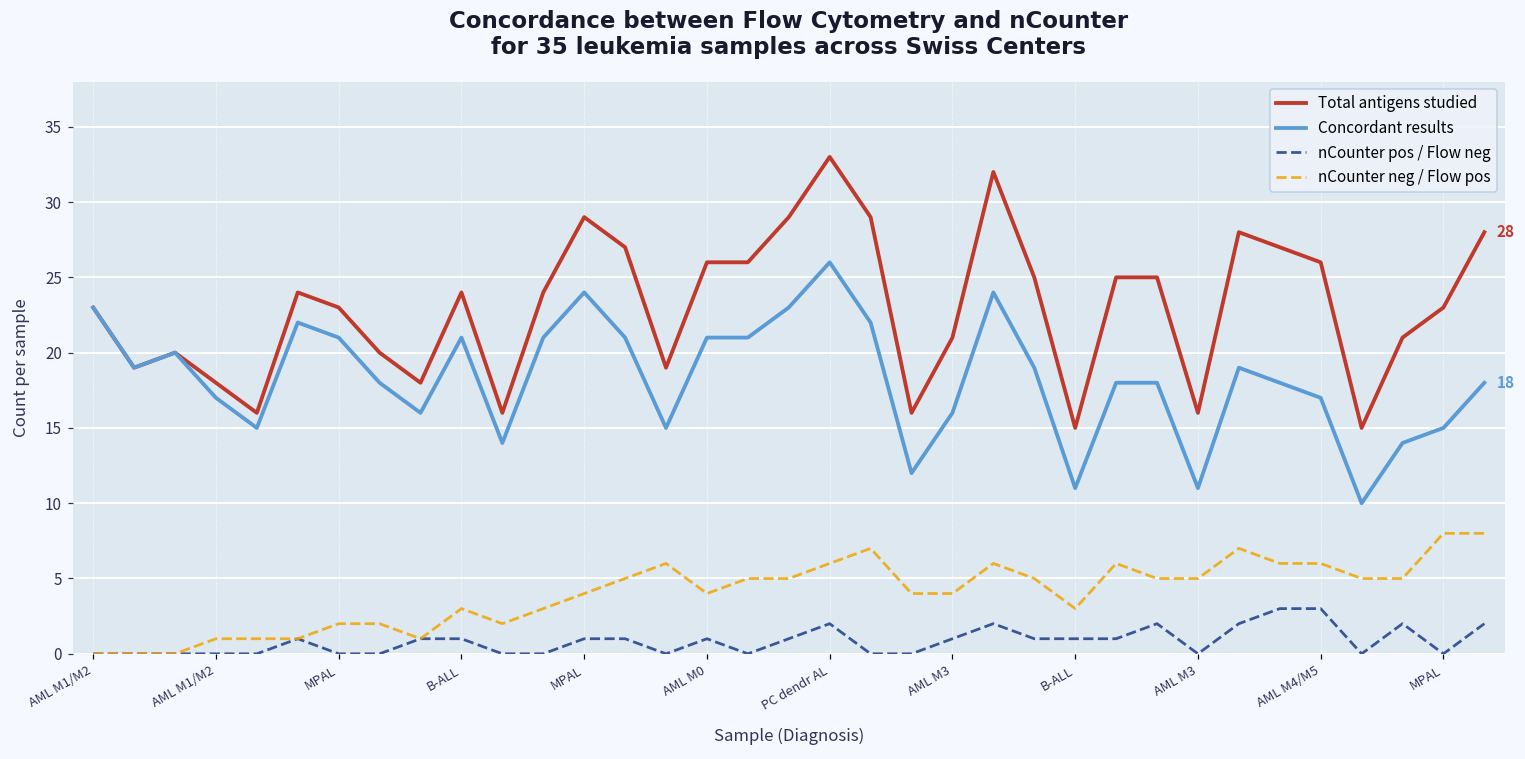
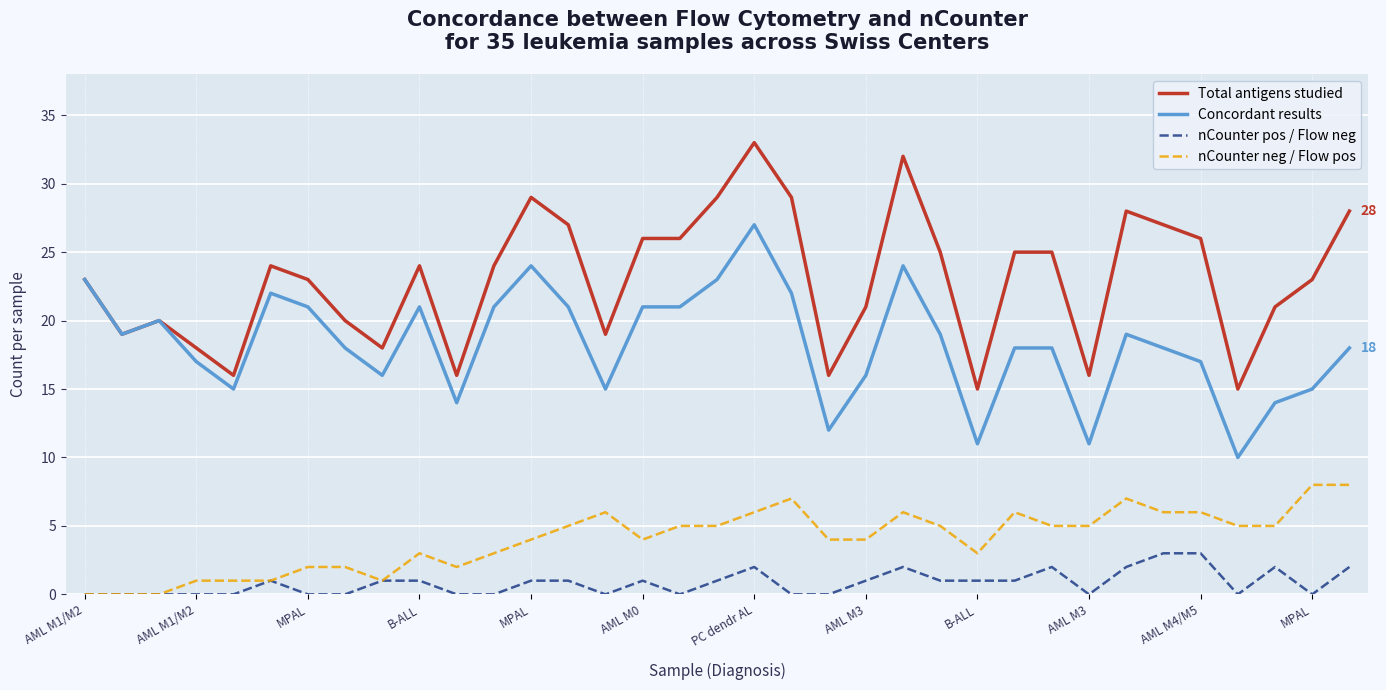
Concordant results, PC dendr AL: 26 -> 27
